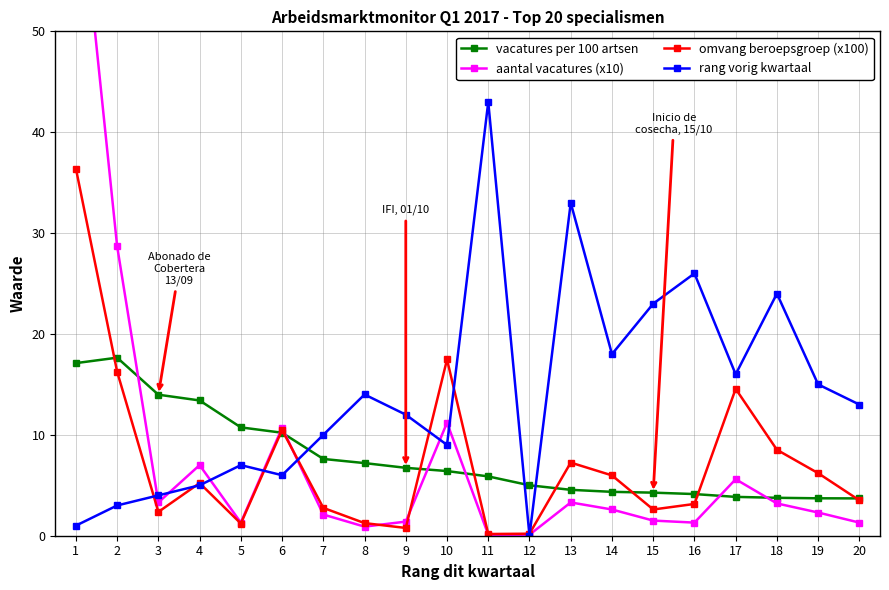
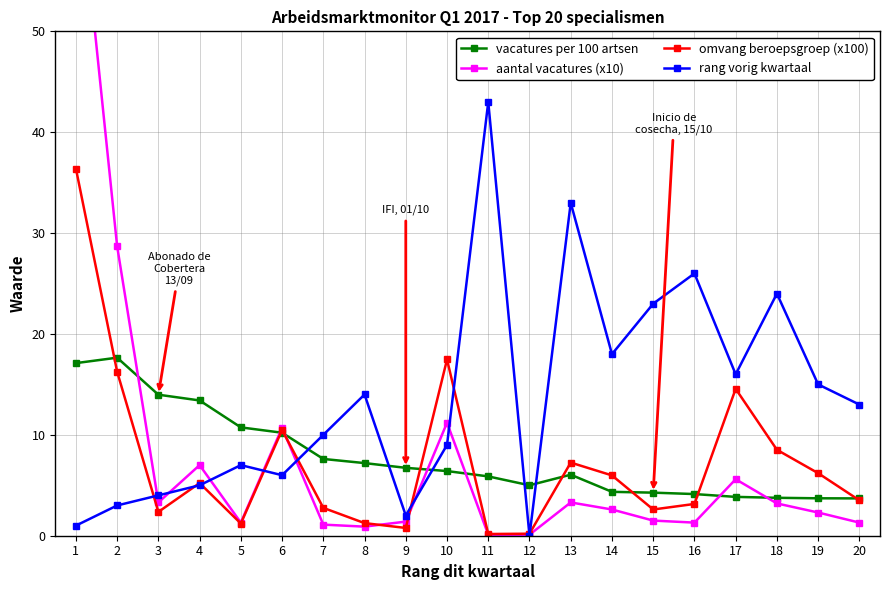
aantal vacatures (x10), 7: 2.1 -> 1.1
rang vorig kwartaal, 9: 12 -> 2
vacatures per 100 artsen, 13: 4.6 -> 6.1
